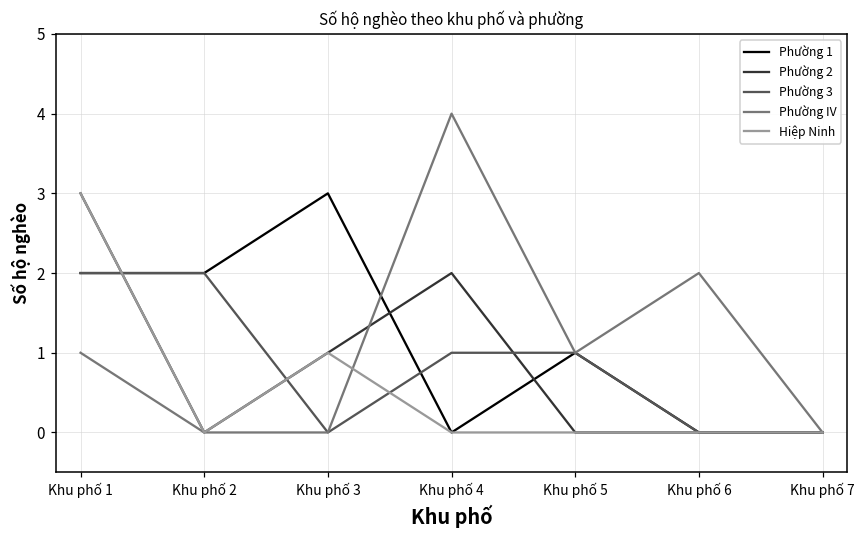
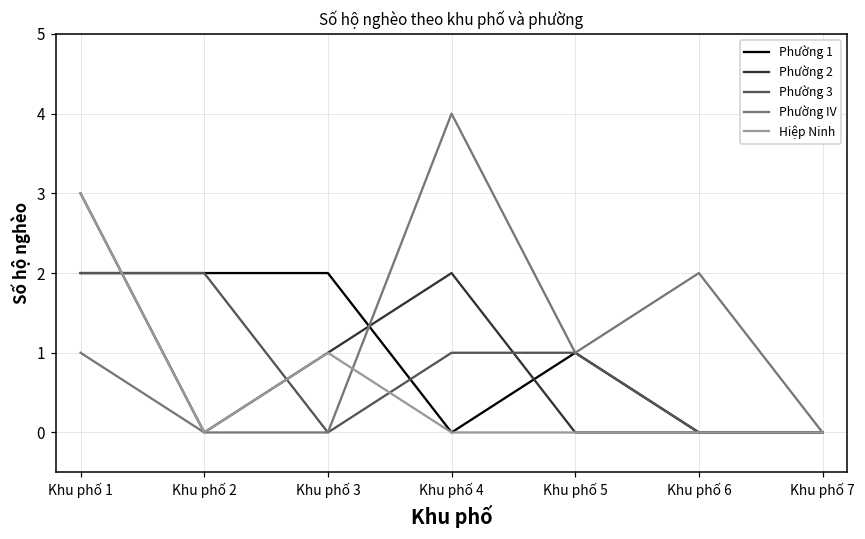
Phường 1, Khu phố 3: 3 -> 2
